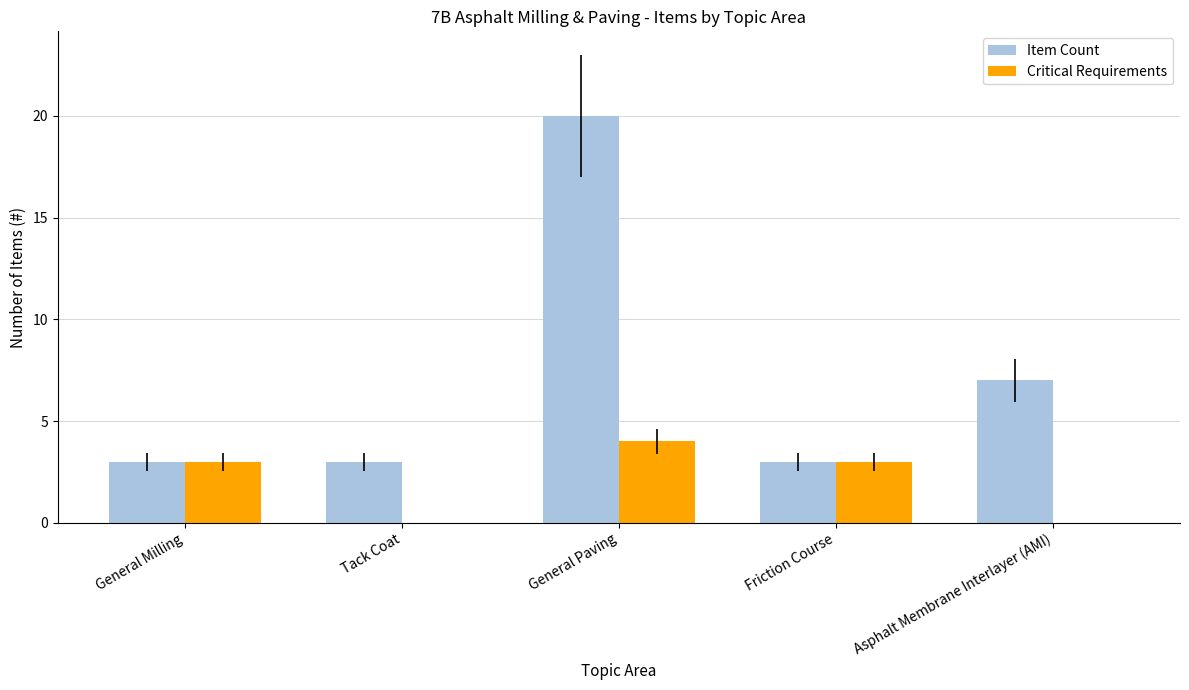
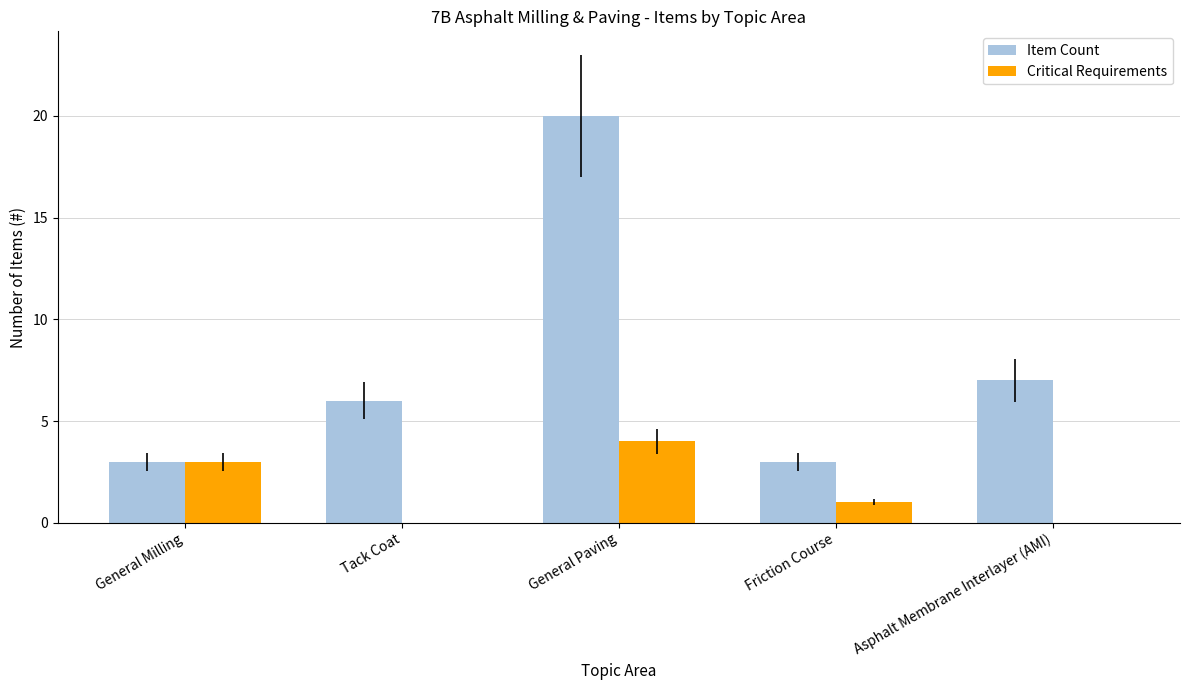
Item Count, Tack Coat: 3 -> 6
Critical Requirements, Friction Course: 3 -> 1
